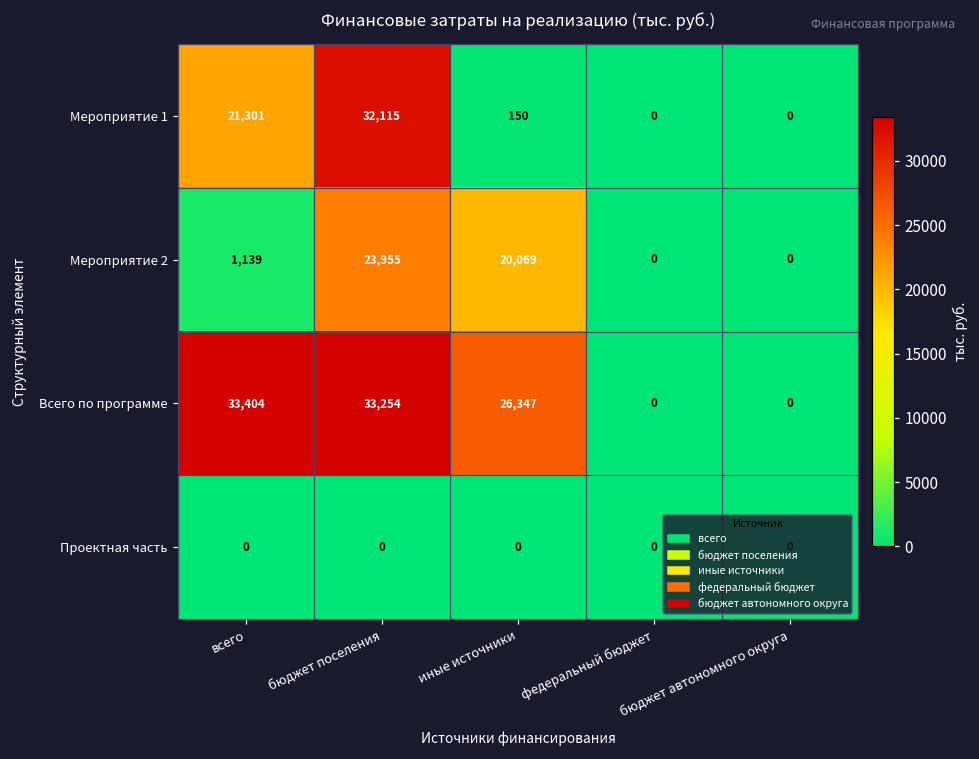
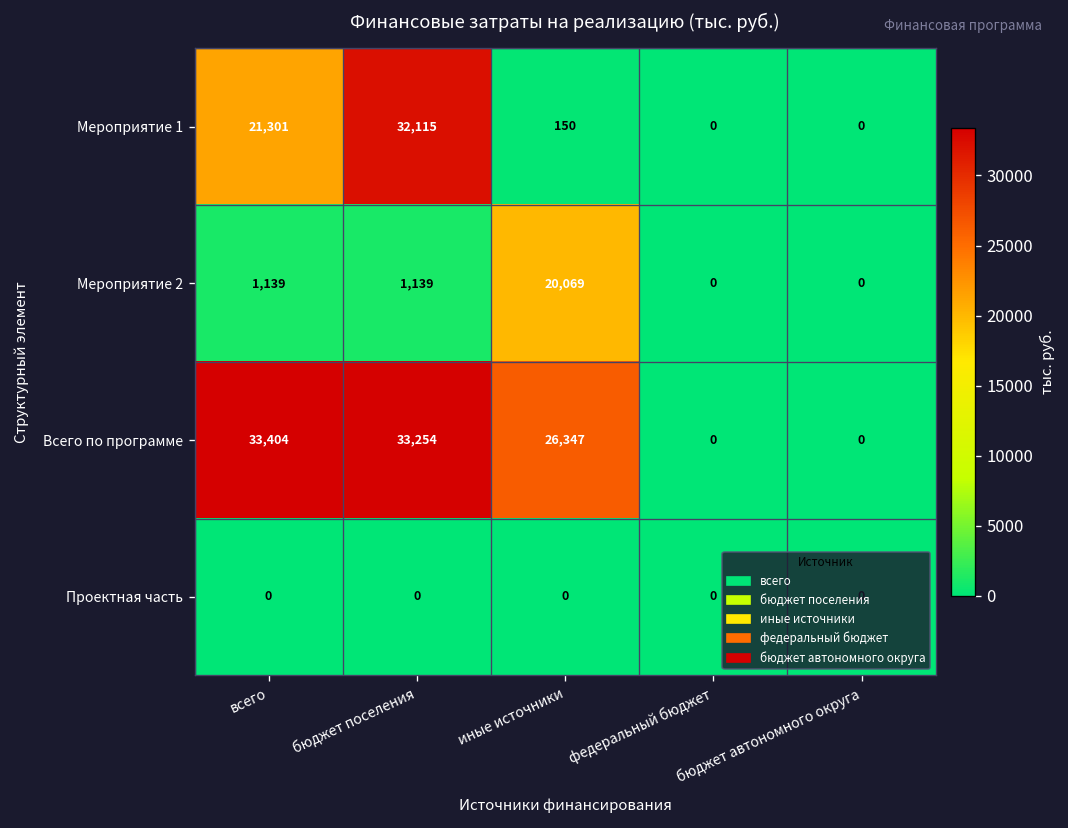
Мероприятие 2, бюджет поселения: 23,955 -> 1,139
